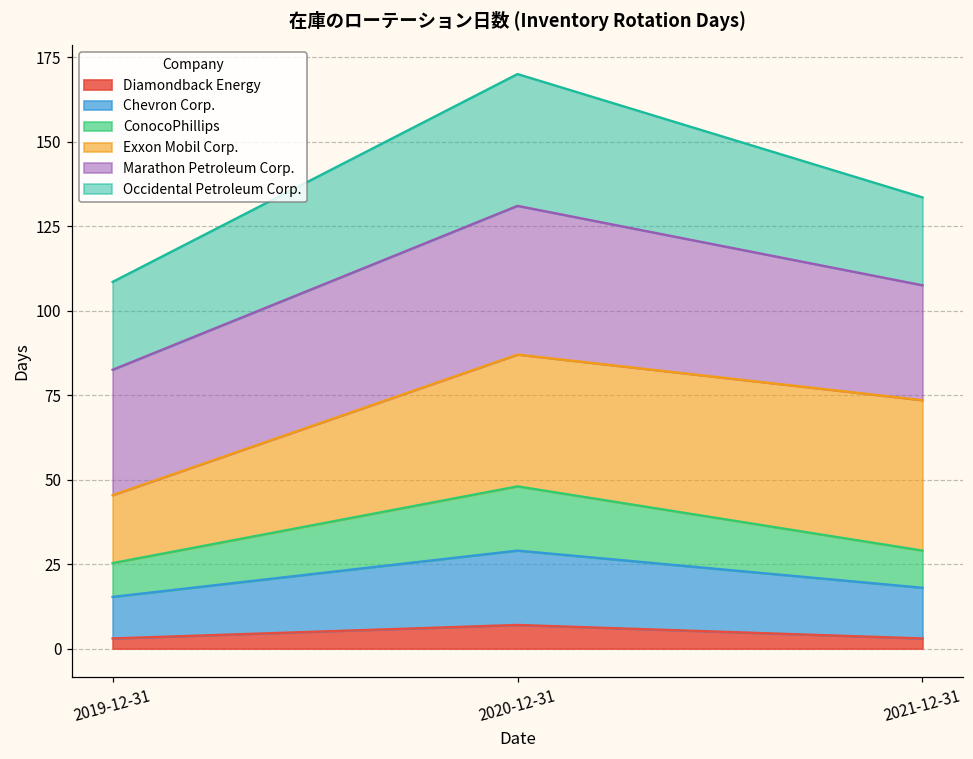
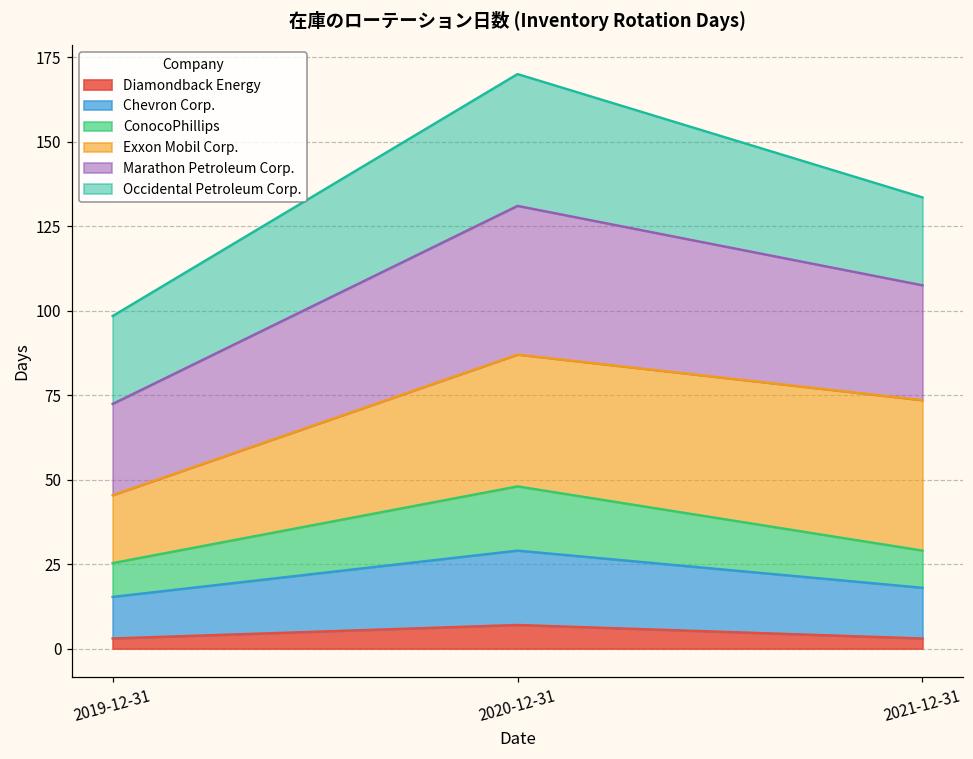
Marathon Petroleum Corp., 2019-12-31: 37 -> 27
